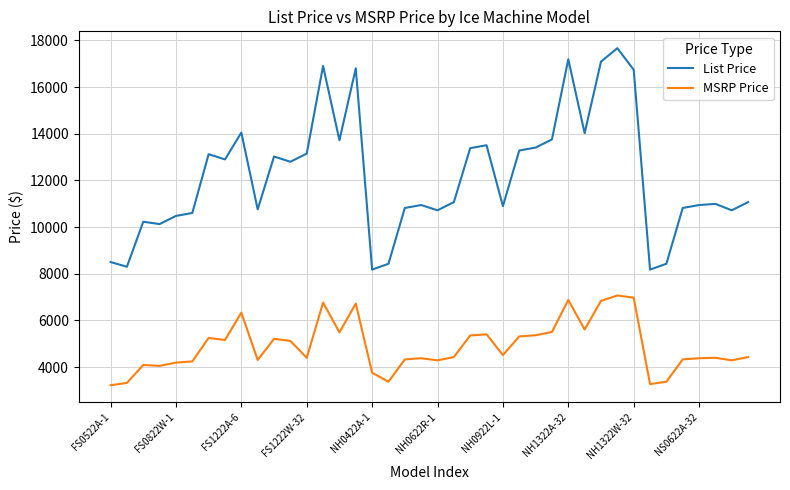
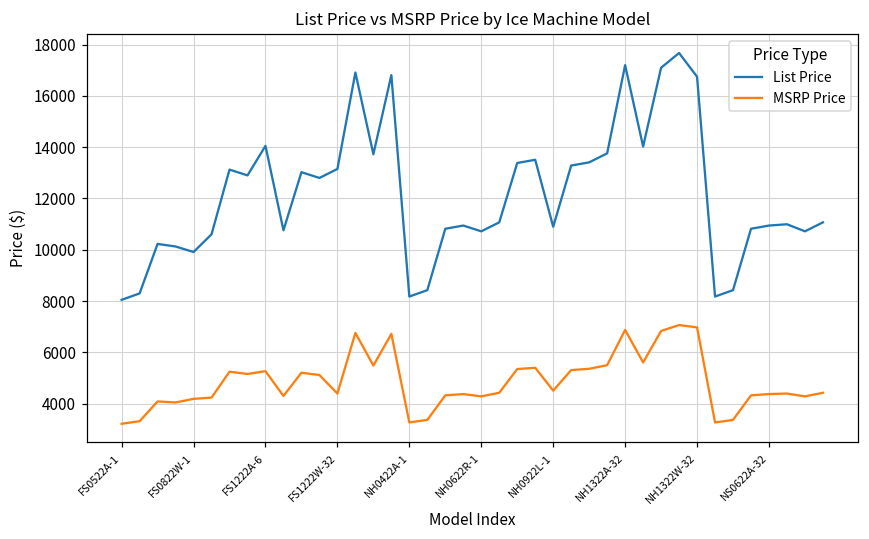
List Price, FS0522A-1: 8500 -> 8100
List Price, FS0822W-1: 10500 -> 9900
MSRP Price, FS1222A-6: 6300 -> 5300
MSRP Price, NH0422A-1: 3800 -> 3300
